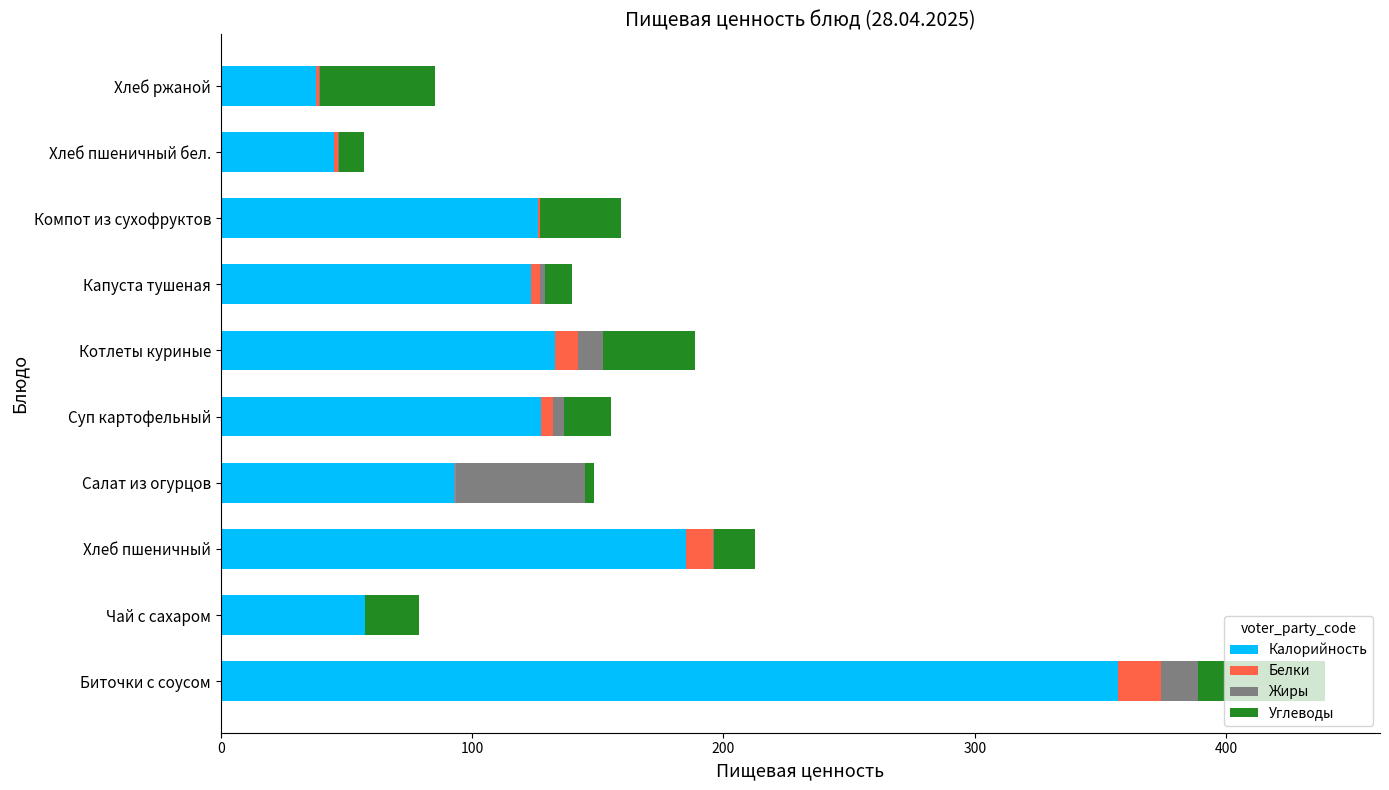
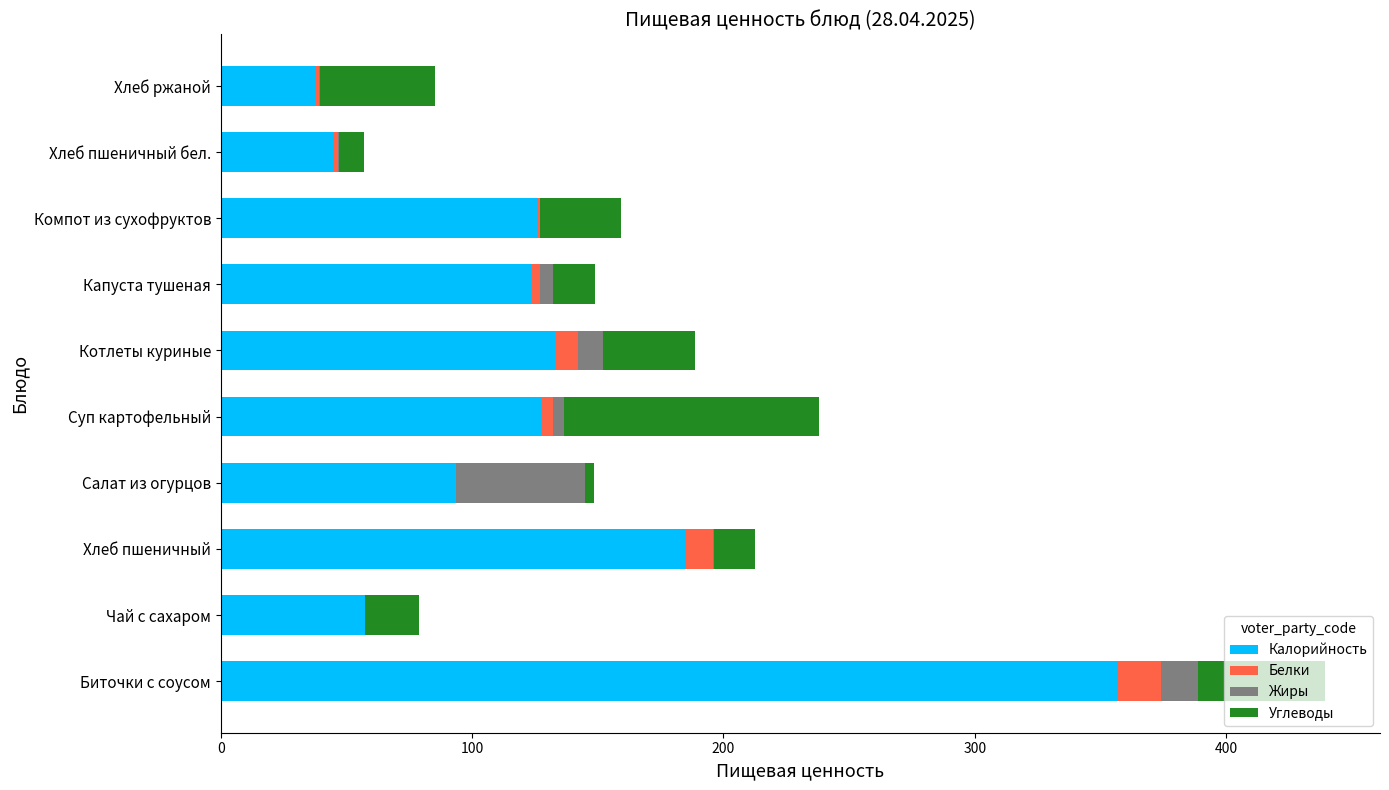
Жиры, Капуста тушеная: 2 -> 5
Углеводы, Капуста тушеная: 11 -> 17
Углеводы, Суп картофельный: 19 -> 102
